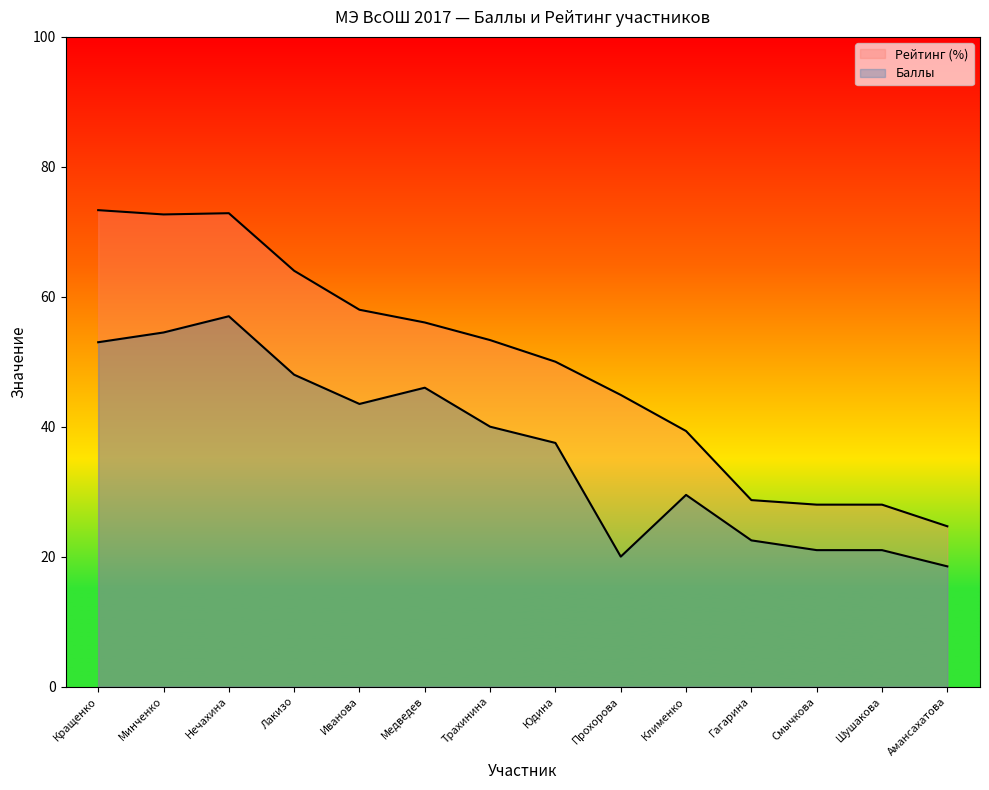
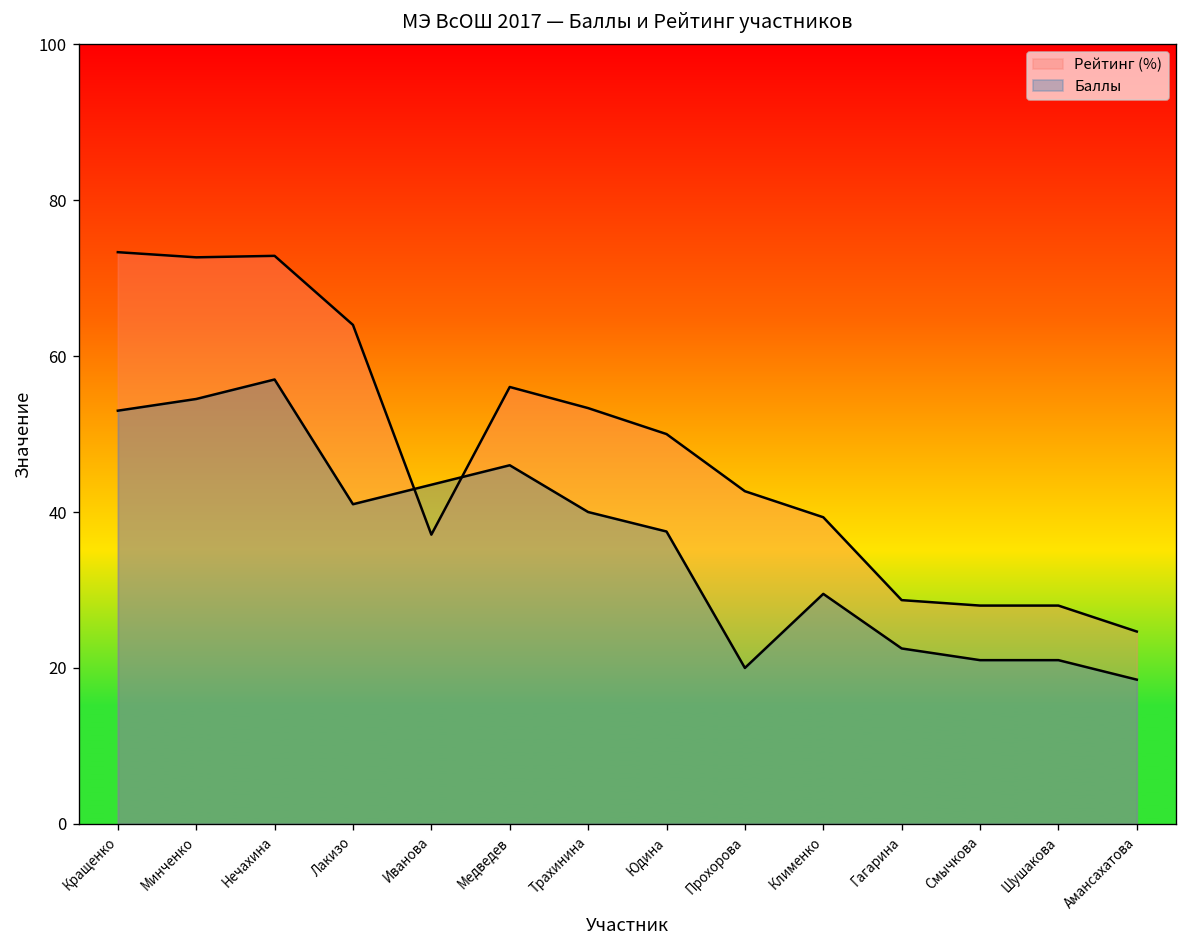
Баллы, Лакизо: 48 -> 41
Рейтинг (%), Иванова: 58 -> 37
Рейтинг (%), Прохорова: 45 -> 43
